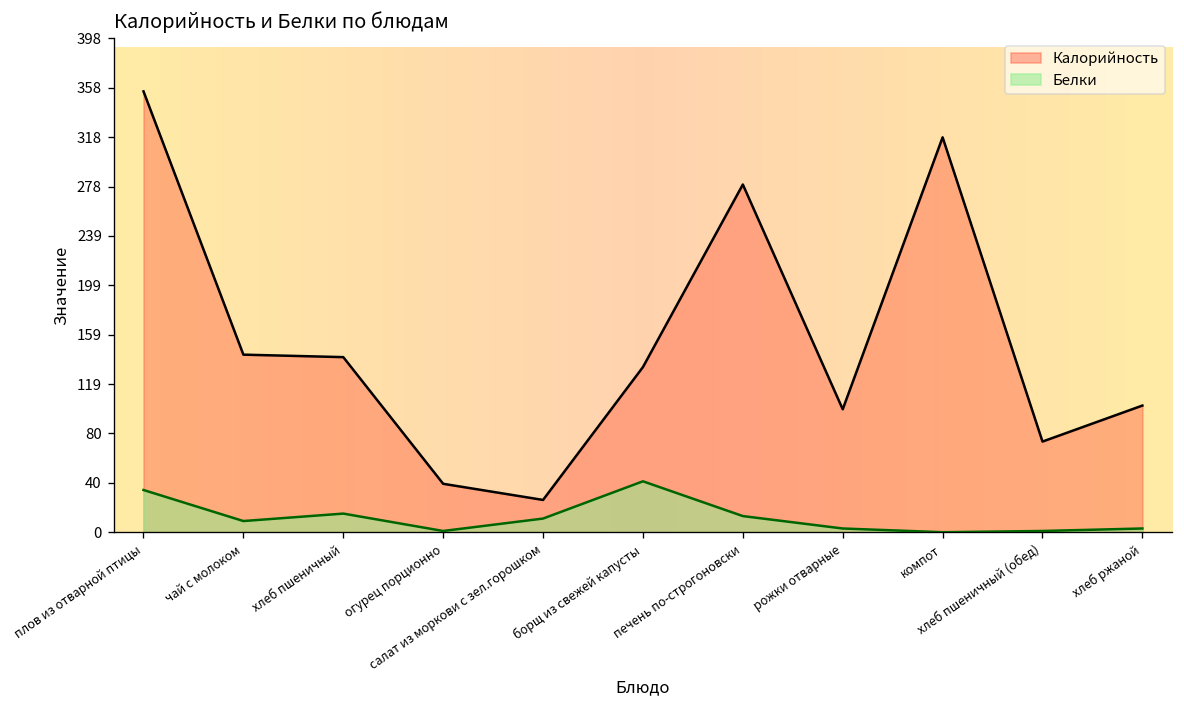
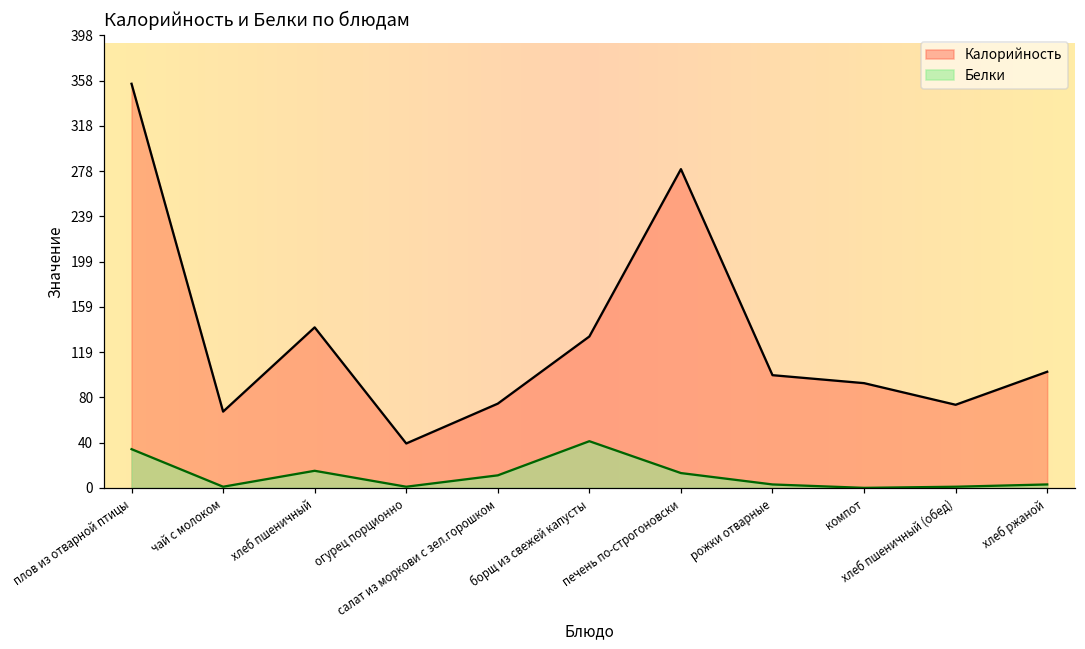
Калорийность, чай с молоком: 143 -> 67
Белки, чай с молоком: 9 -> 1
Калорийность, салат из моркови с зел.горошком: 26 -> 74
Калорийность, компот: 318 -> 92
